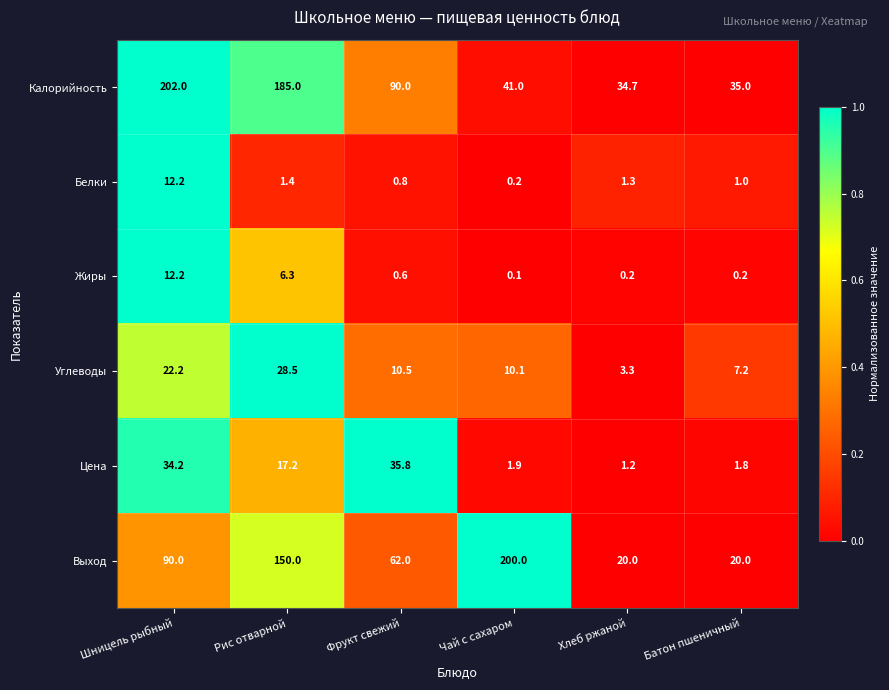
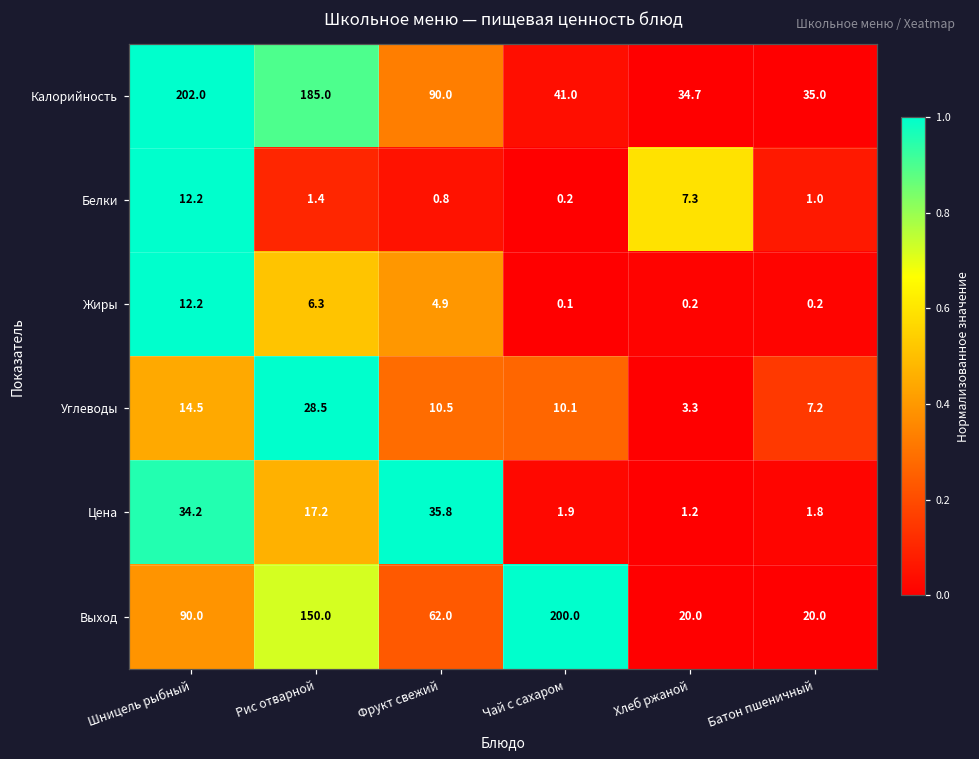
Белки, Хлеб ржаной: 1.3 -> 7.3
Жиры, Фрукт свежий: 0.6 -> 4.9
Углеводы, Шницель рыбный: 22.2 -> 14.5
